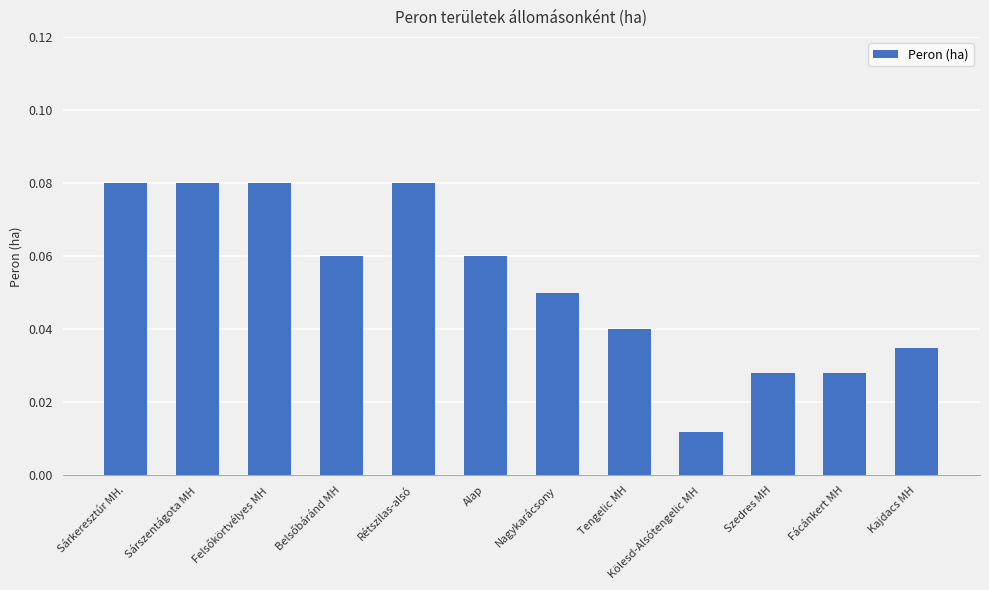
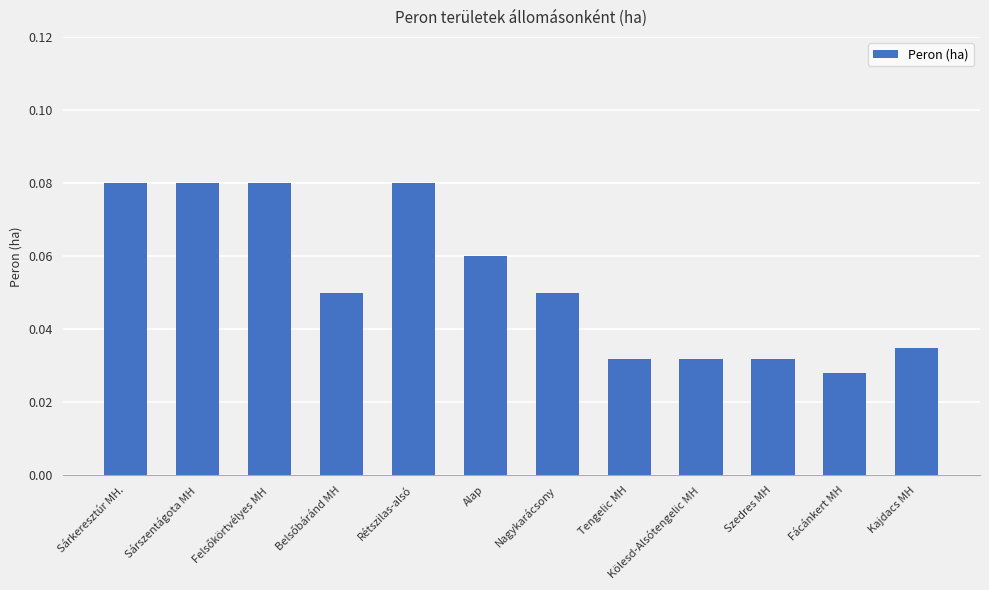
Belsőbáránd MH: 0.06 -> 0.05
Tengelic MH: 0.040 -> 0.032
Kölesd-Alsótengelic MH: 0.012 -> 0.032
Szedres MH: 0.028 -> 0.032
